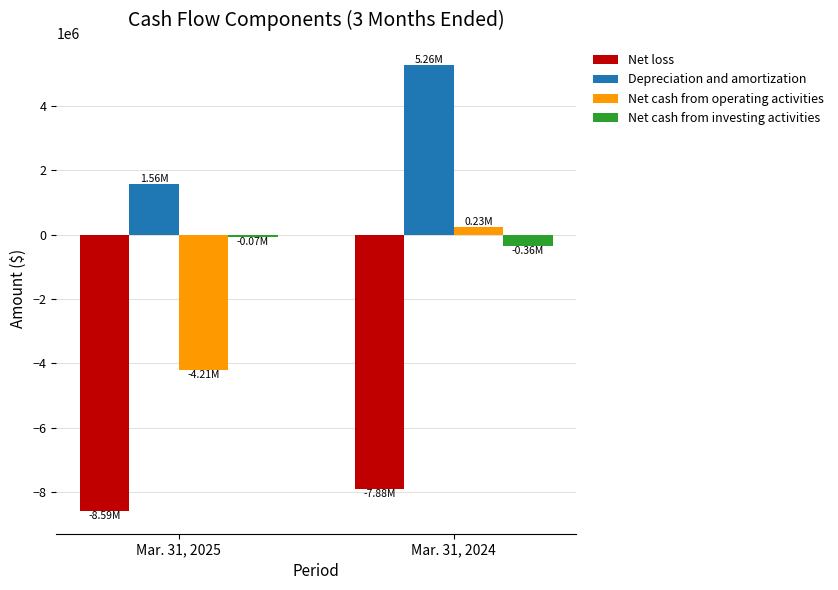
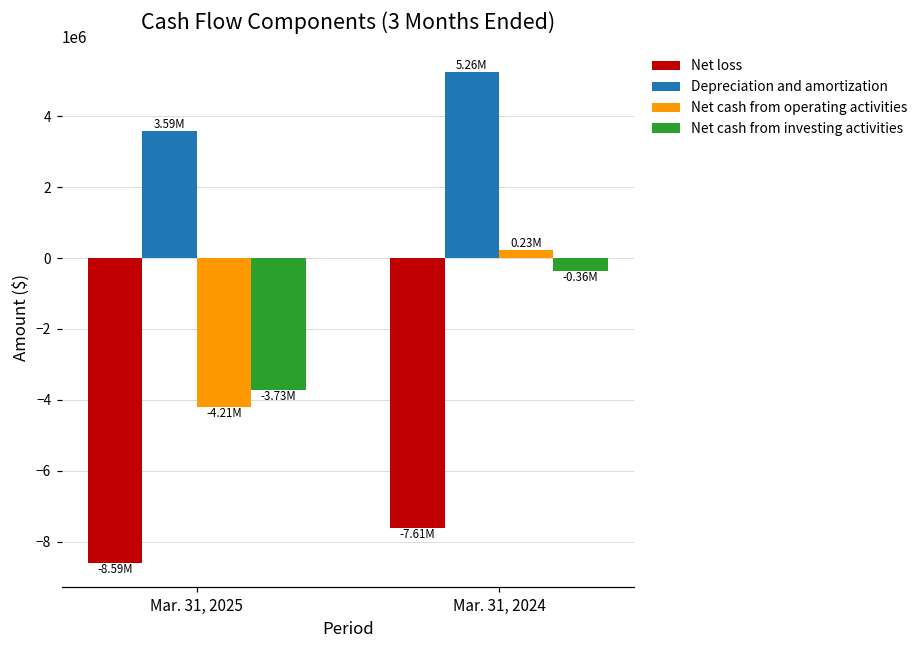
Depreciation and amortization, Mar. 31, 2025: 1.56M -> 3.59M
Net cash from investing activities, Mar. 31, 2025: -0.07M -> -3.73M
Net loss, Mar. 31, 2024: -7.88M -> -7.61M
